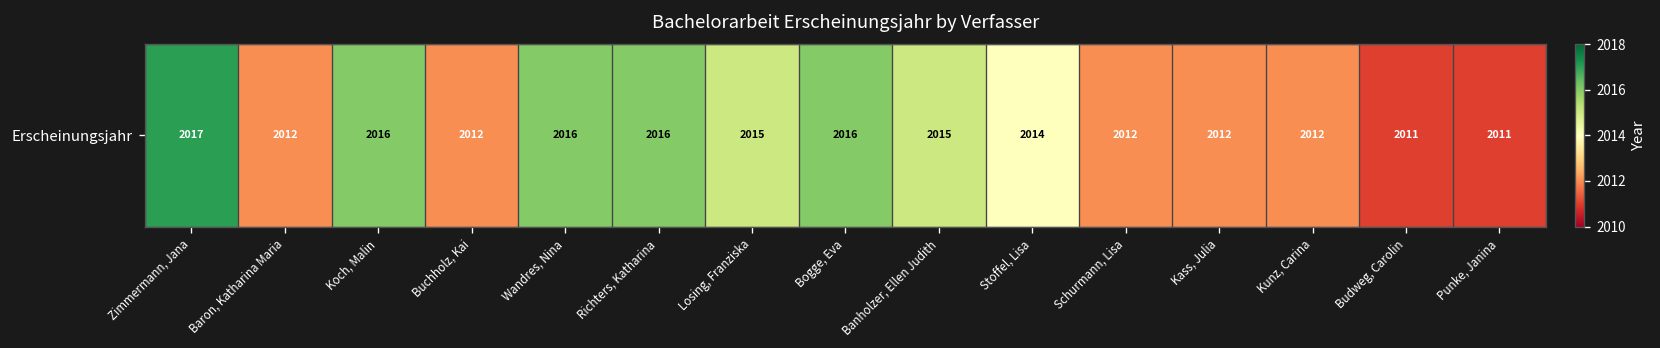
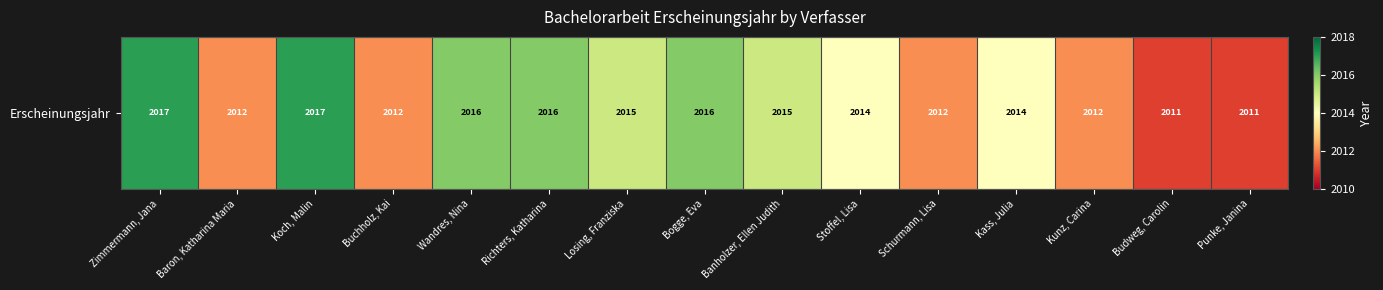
Erscheinungsjahr, Koch, Malin: 2016 -> 2017
Erscheinungsjahr, Kass, Julia: 2012 -> 2014
